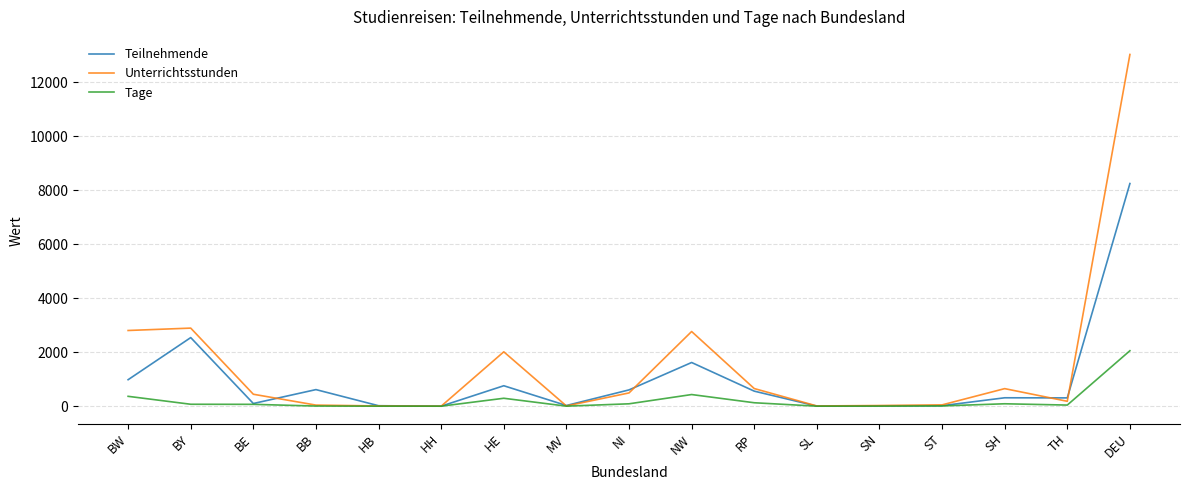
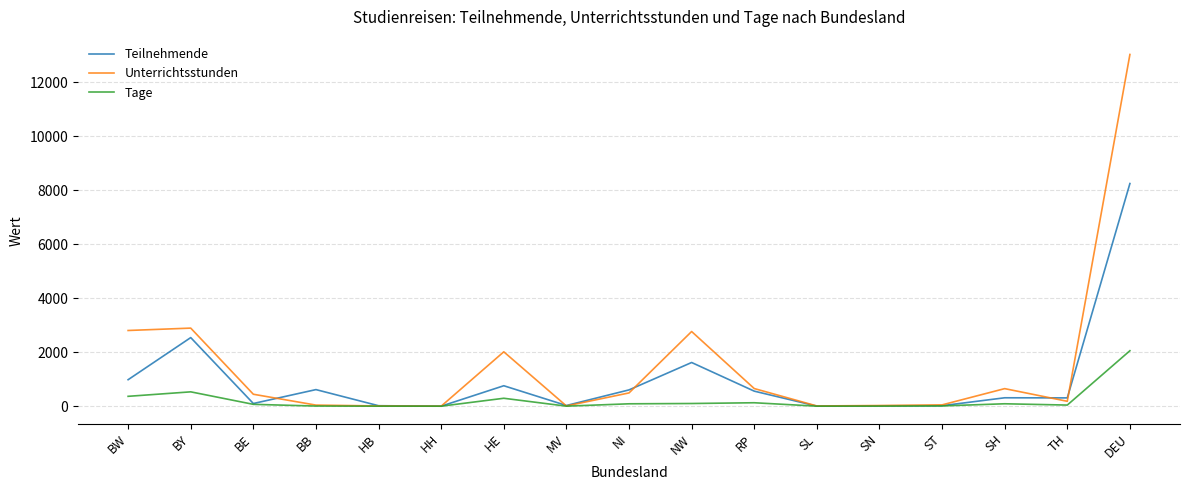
Tage, BY: 100 -> 500
Tage, NW: 400 -> 100
